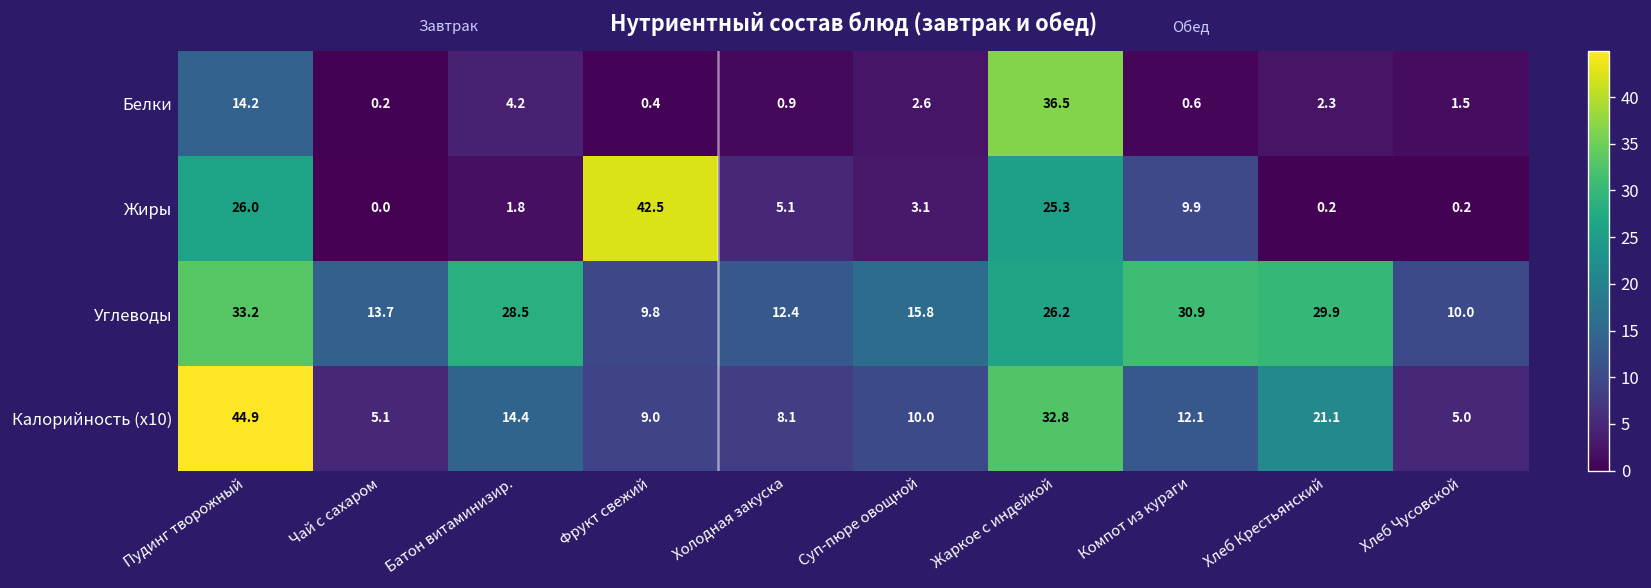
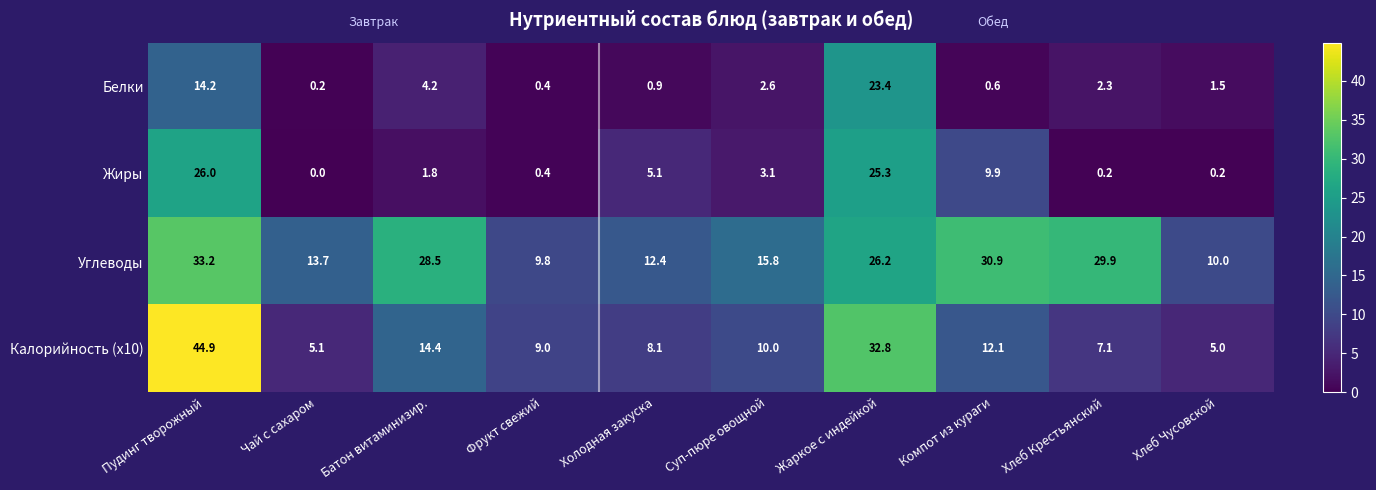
Белки, Жаркое с индейкой: 36.5 -> 23.4
Жиры, Фрукт свежий: 42.5 -> 0.4
Калорийность (x10), Хлеб Крестьянский: 21.1 -> 7.1
